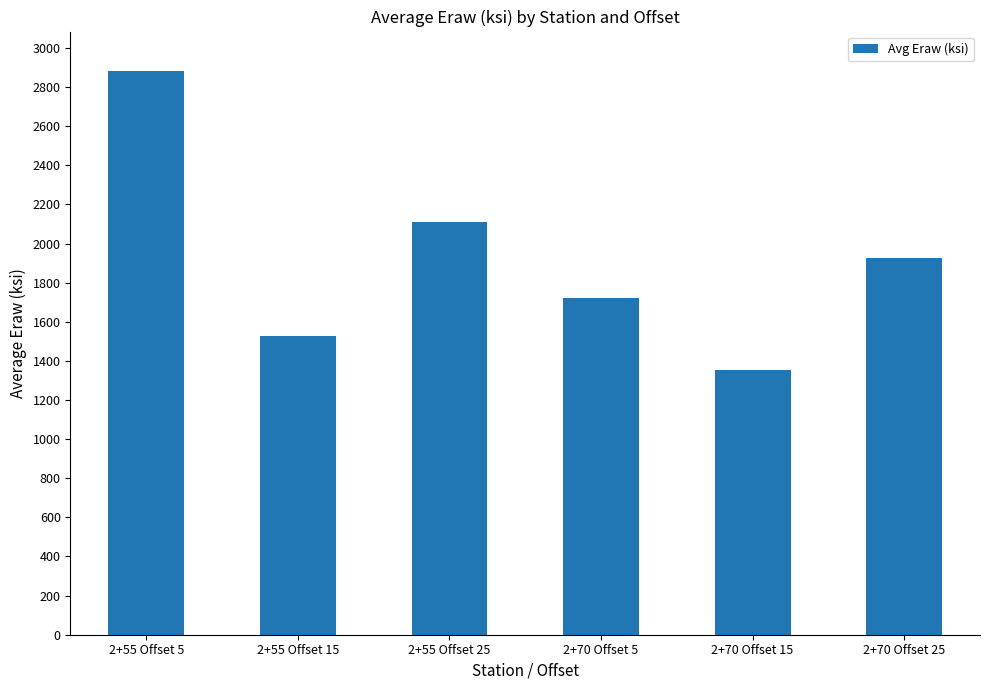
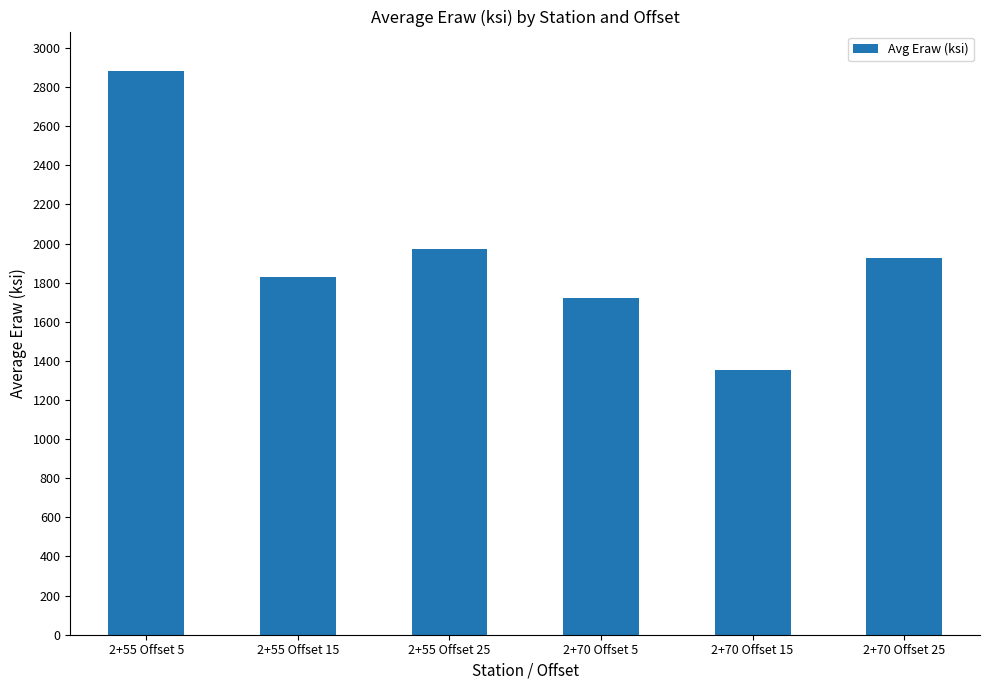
2+55 Offset 15: 1530 -> 1830
2+55 Offset 25: 2110 -> 1970
